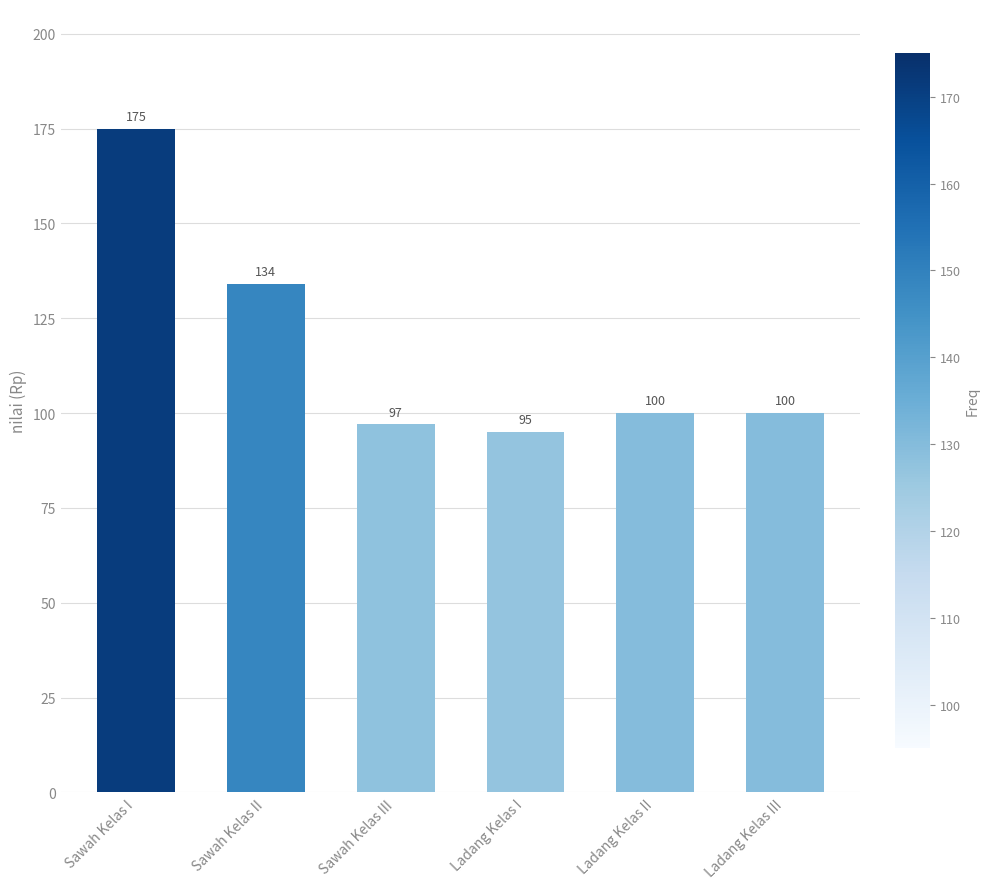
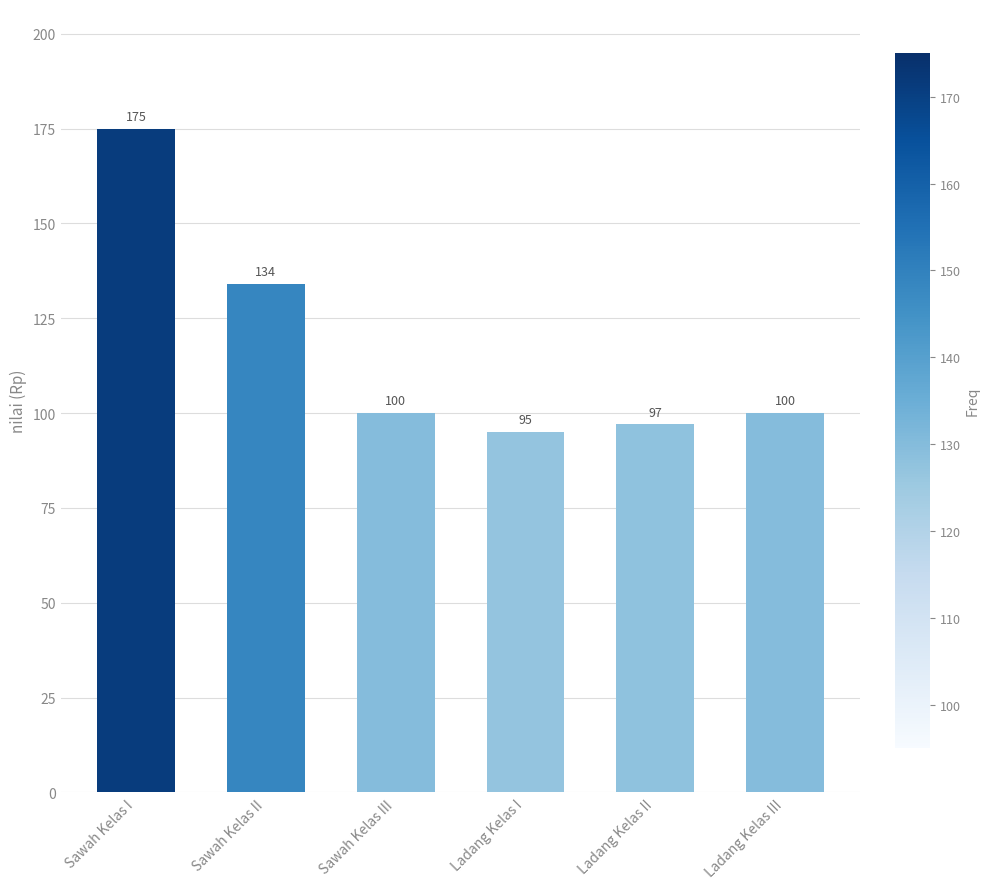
Sawah Kelas III: 97 -> 100
Ladang Kelas II: 100 -> 97
